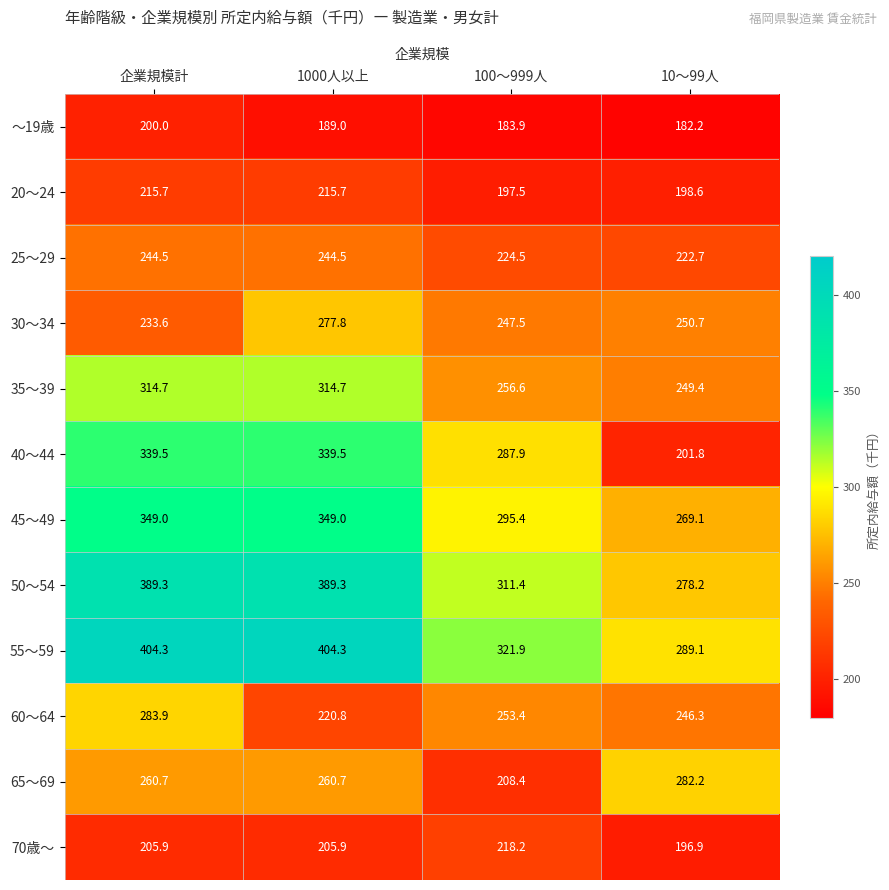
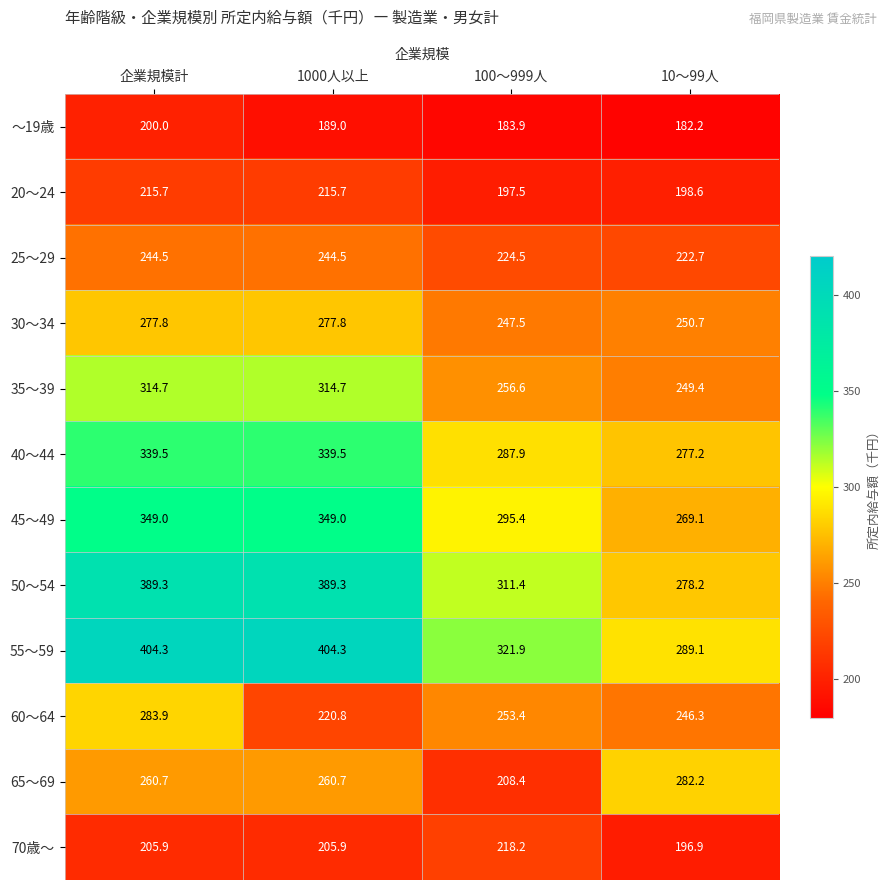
30～34, 企業規模計: 233.6 -> 277.8
40～44, 10～99人: 201.8 -> 277.2
